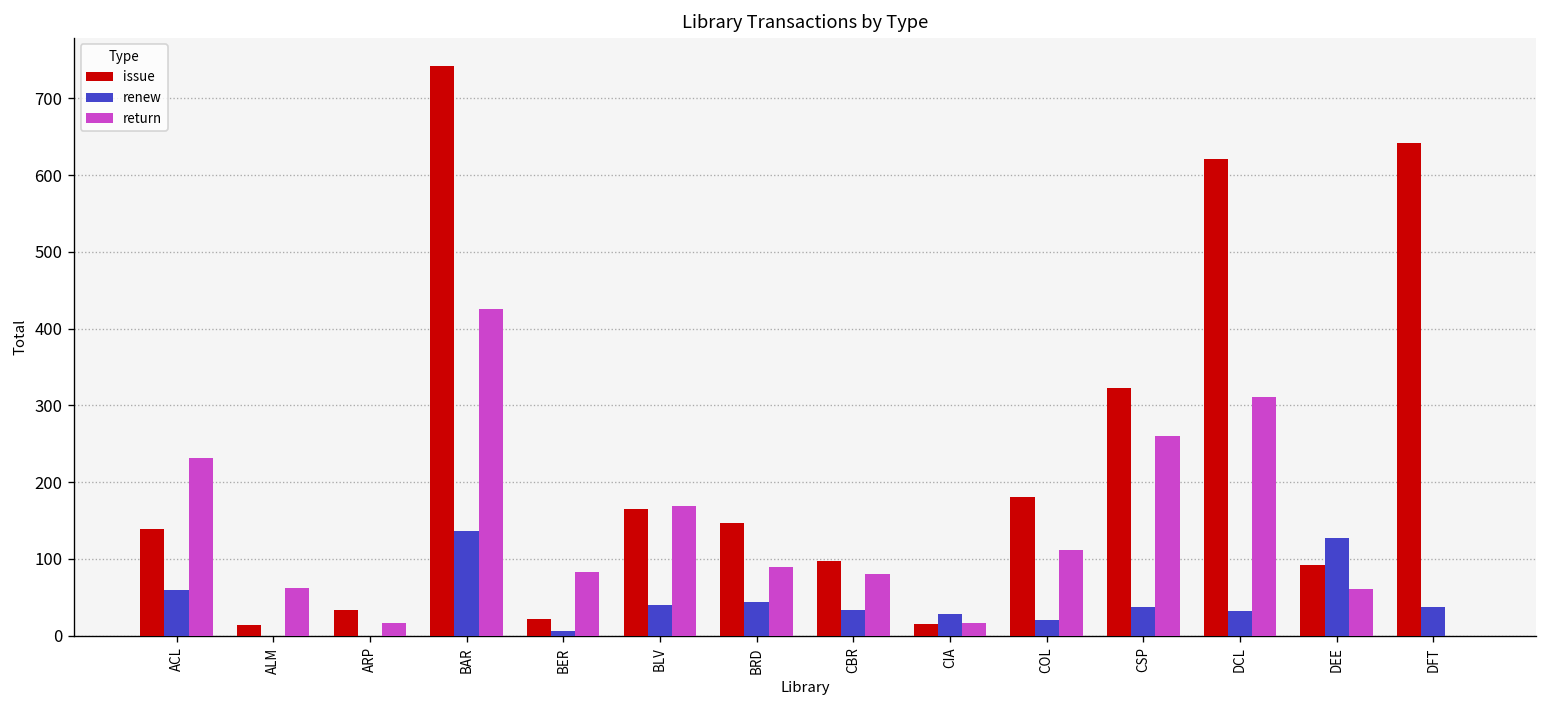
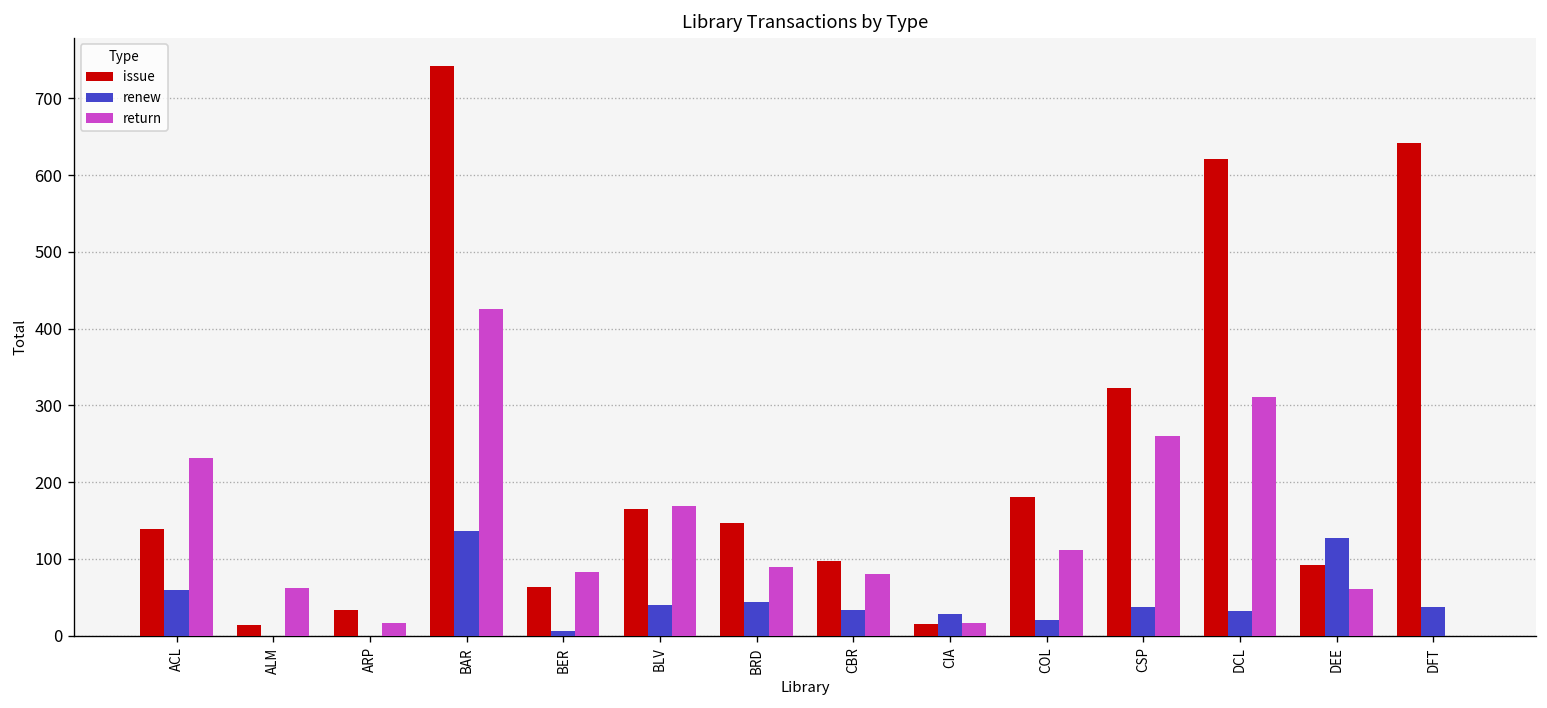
issue, BER: 20 -> 60
